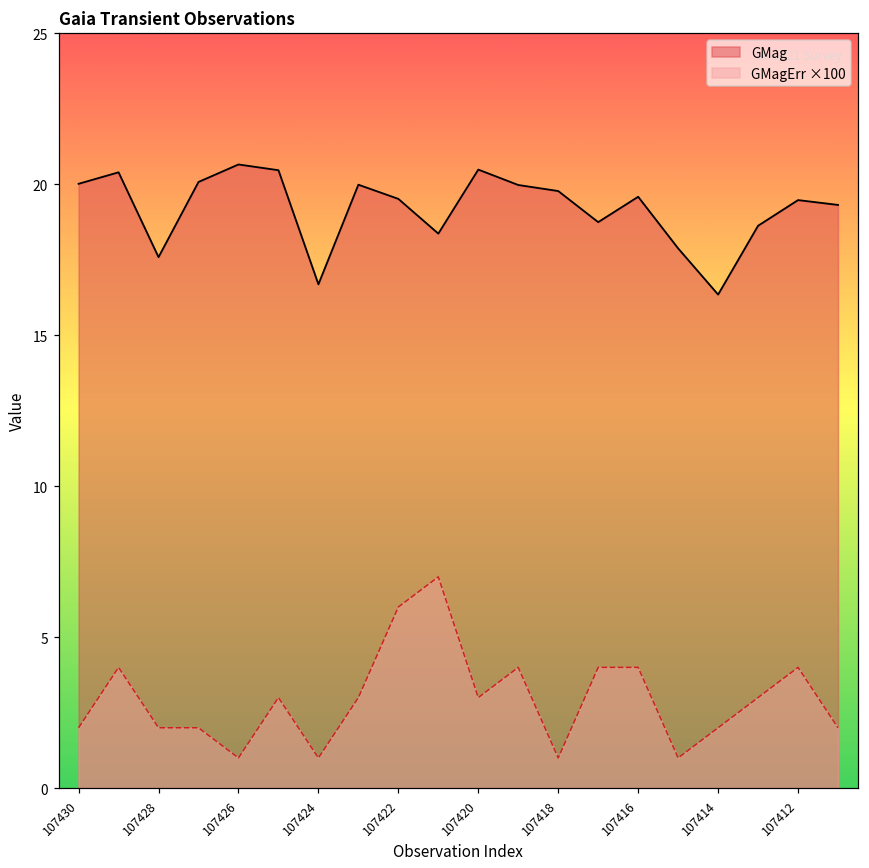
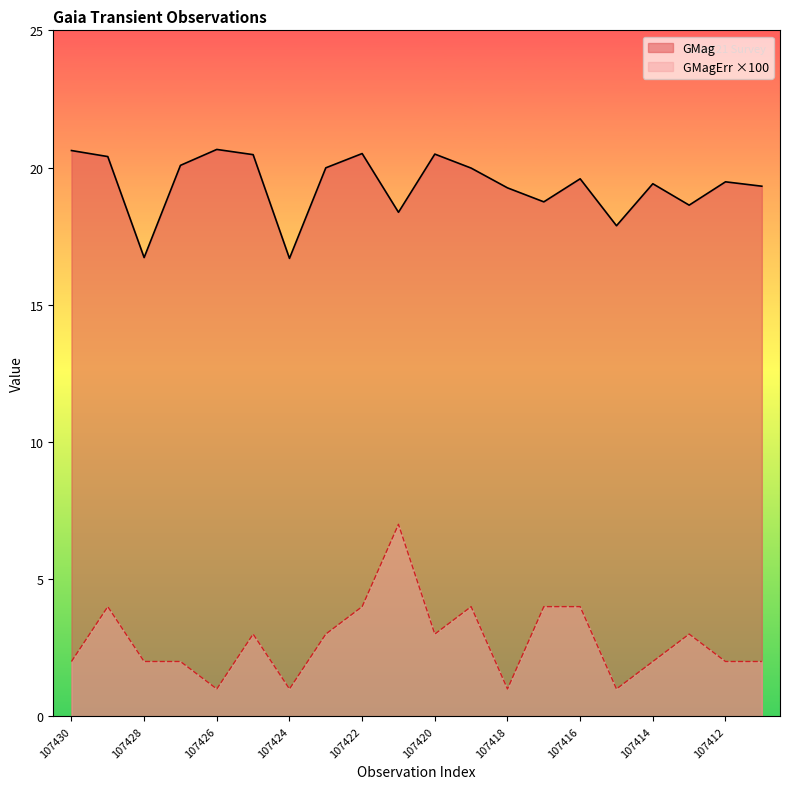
GMag, 107430: 20.0 -> 20.6
GMag, 107428: 17.6 -> 16.7
GMag, 107422: 19.5 -> 20.5
GMagErr ×100, 107422: 6.0 -> 4.0
GMag, 107418: 19.8 -> 19.3
GMag, 107414: 16.4 -> 19.4
GMagErr ×100, 107412: 4.0 -> 2.0
